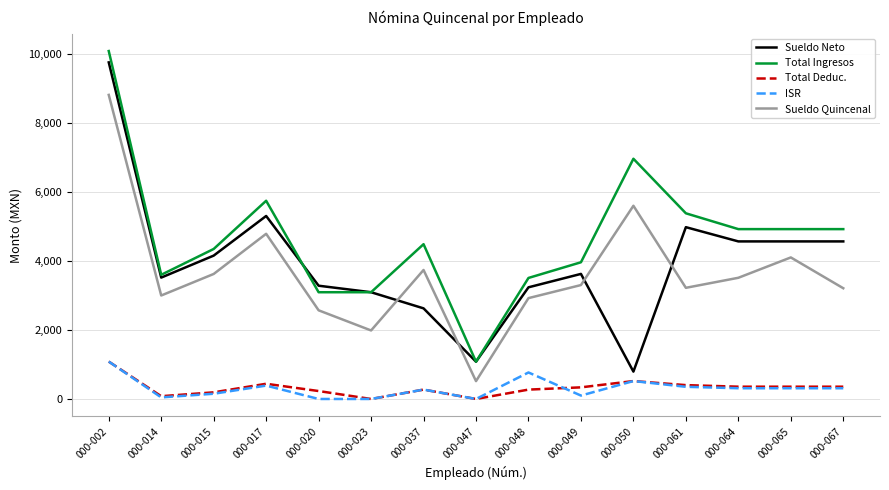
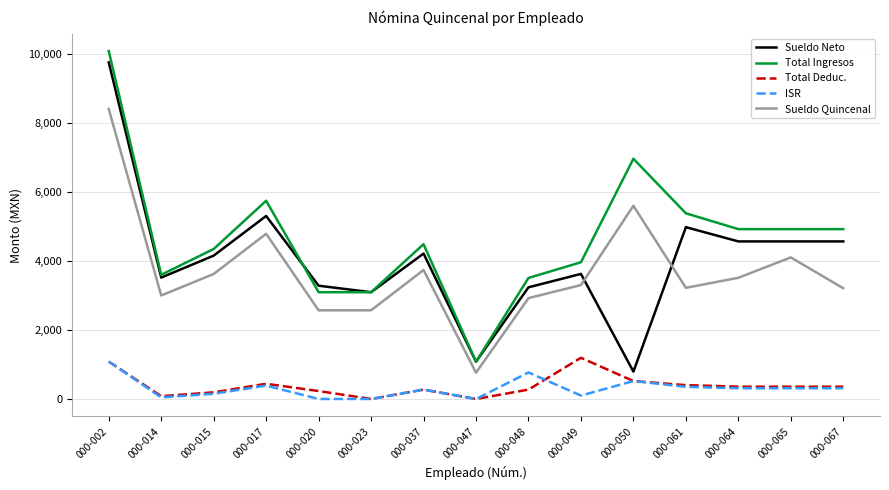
Sueldo Quincenal, 000-002: 8,800 -> 8,400
Sueldo Quincenal, 000-023: 2,000 -> 2,600
Sueldo Neto, 000-037: 2,600 -> 4,200
Sueldo Quincenal, 000-047: 500 -> 800
Total Deduc., 000-049: 300 -> 1,200
